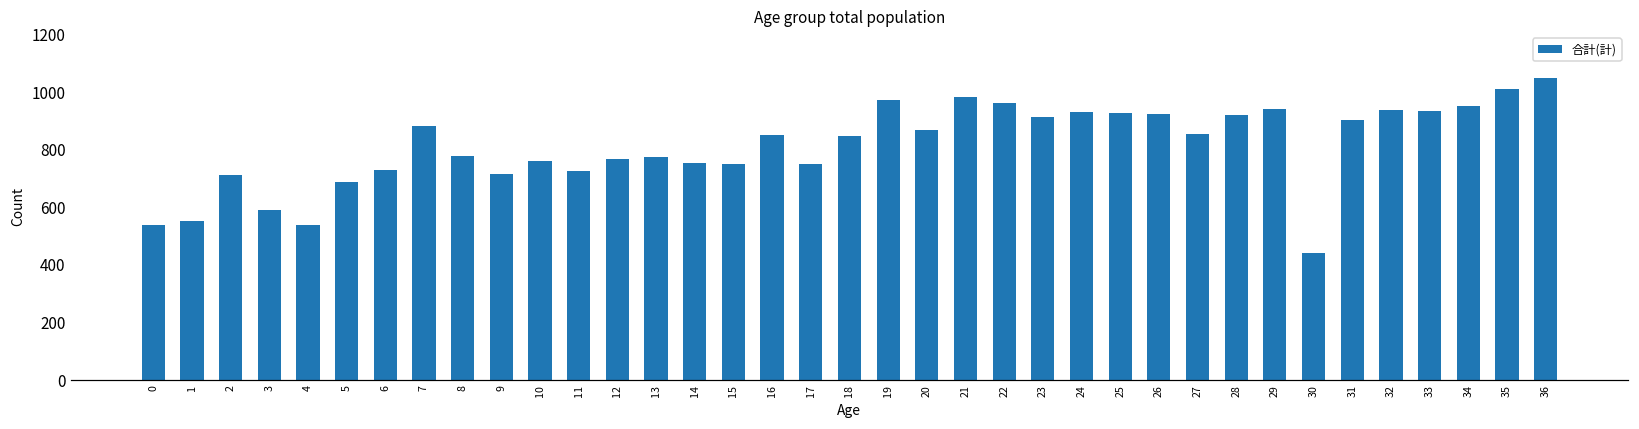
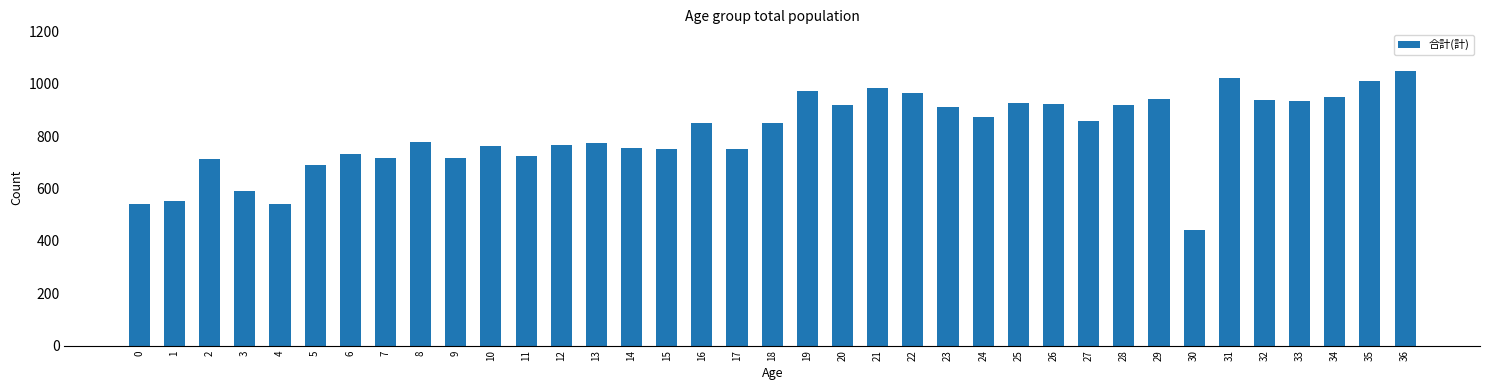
7: 880 -> 720
20: 870 -> 920
24: 930 -> 870
31: 900 -> 1020
